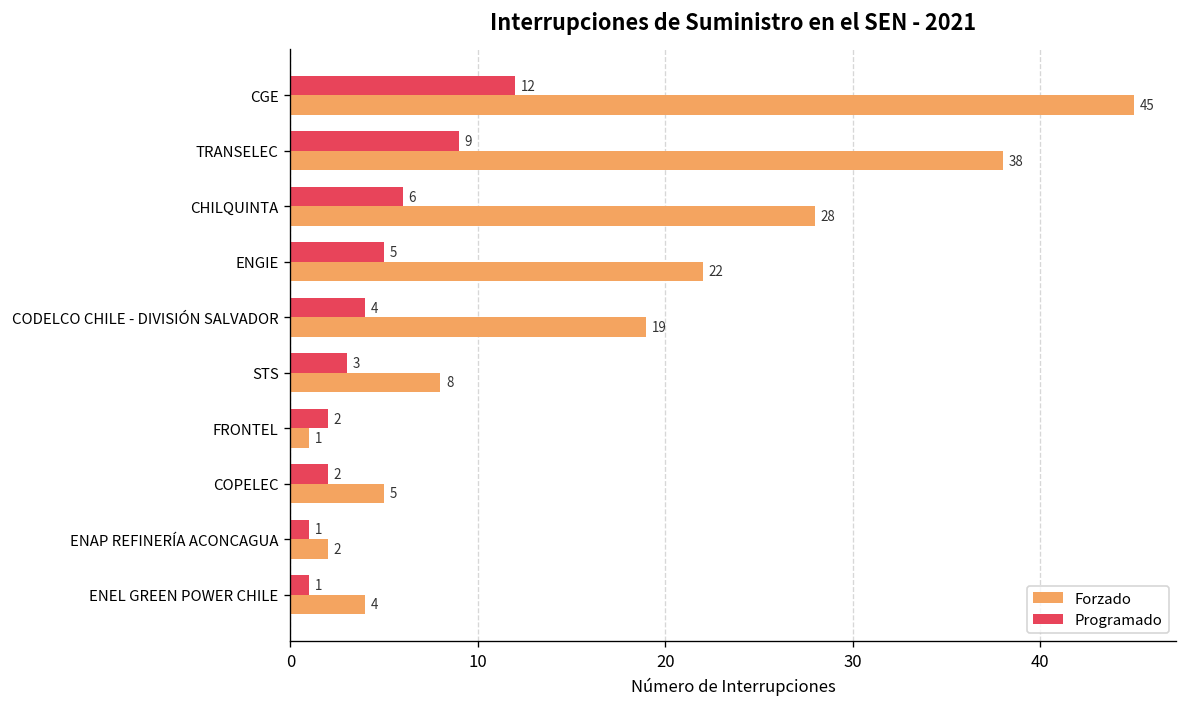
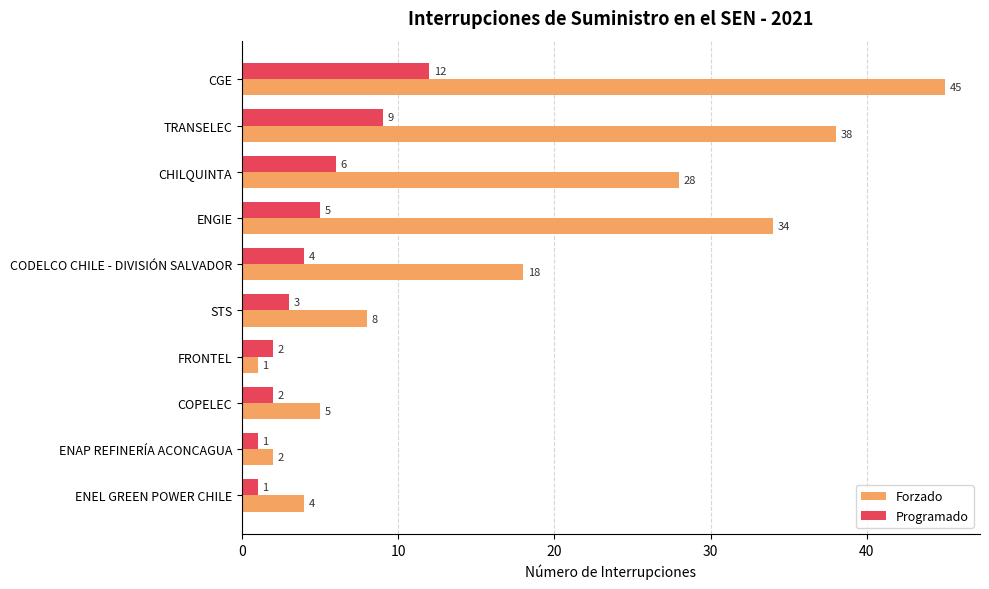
Forzado, ENGIE: 22 -> 34
Forzado, CODELCO CHILE - DIVISIÓN SALVADOR: 19 -> 18
